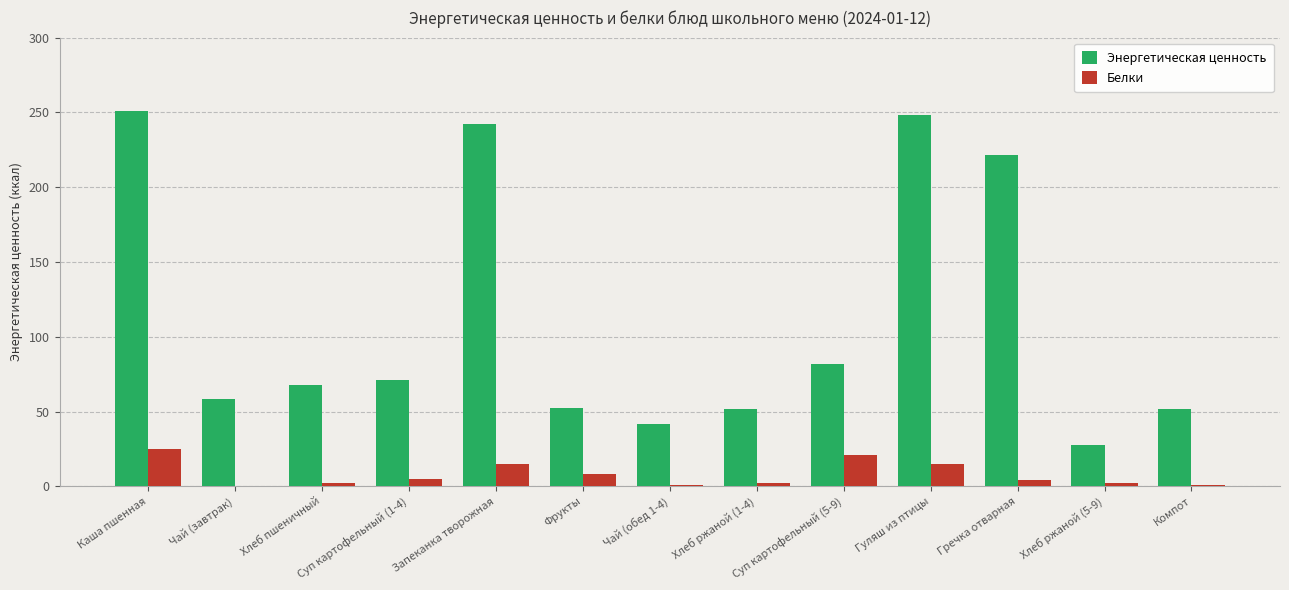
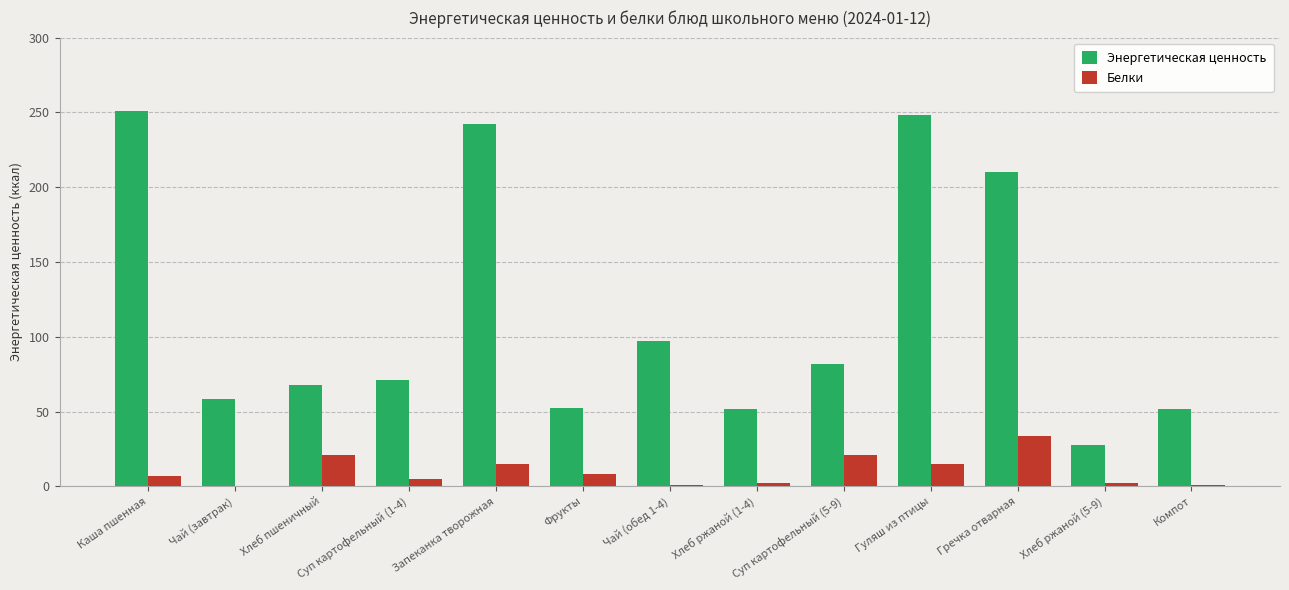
Белки, Каша пшенная: 25 -> 7
Белки, Хлеб пшеничный: 2 -> 21
Энергетическая ценность, Чай (обед 1-4): 42 -> 98
Энергетическая ценность, Гречка отварная: 222 -> 210
Белки, Гречка отварная: 4 -> 34
